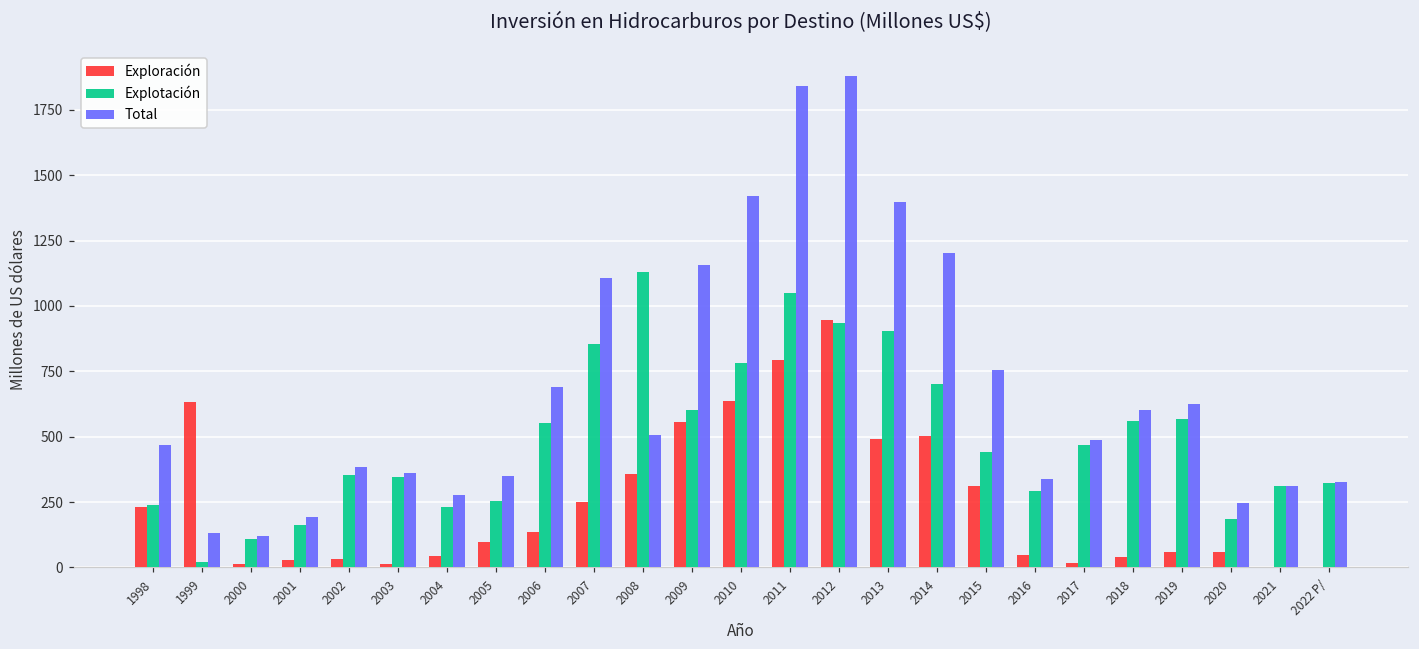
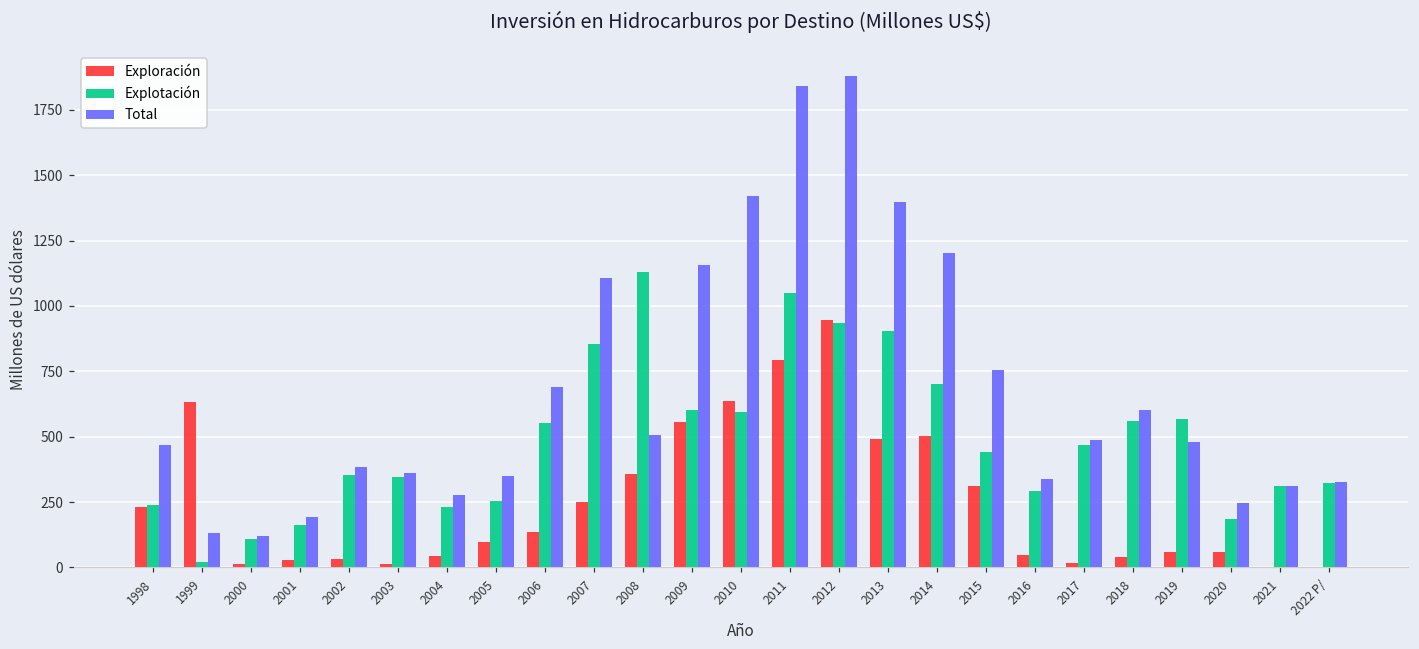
Explotación, 2010: 780 -> 600
Total, 2019: 620 -> 480
